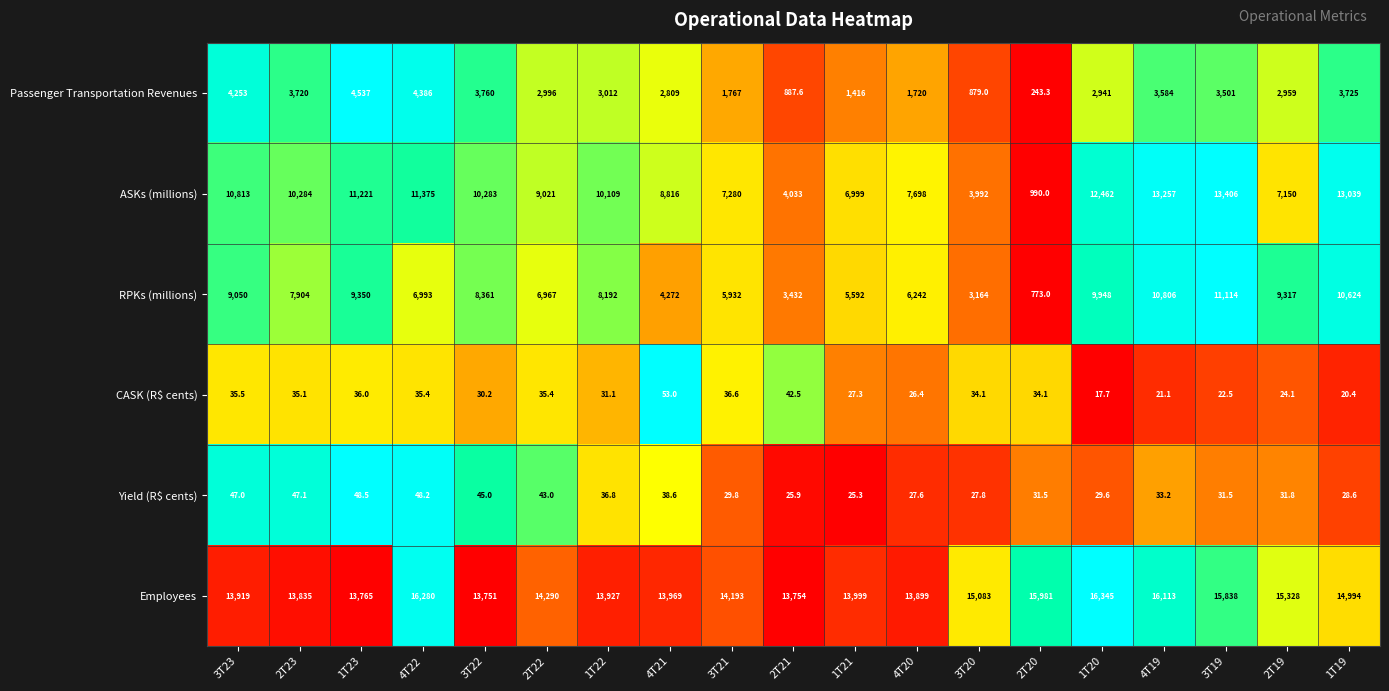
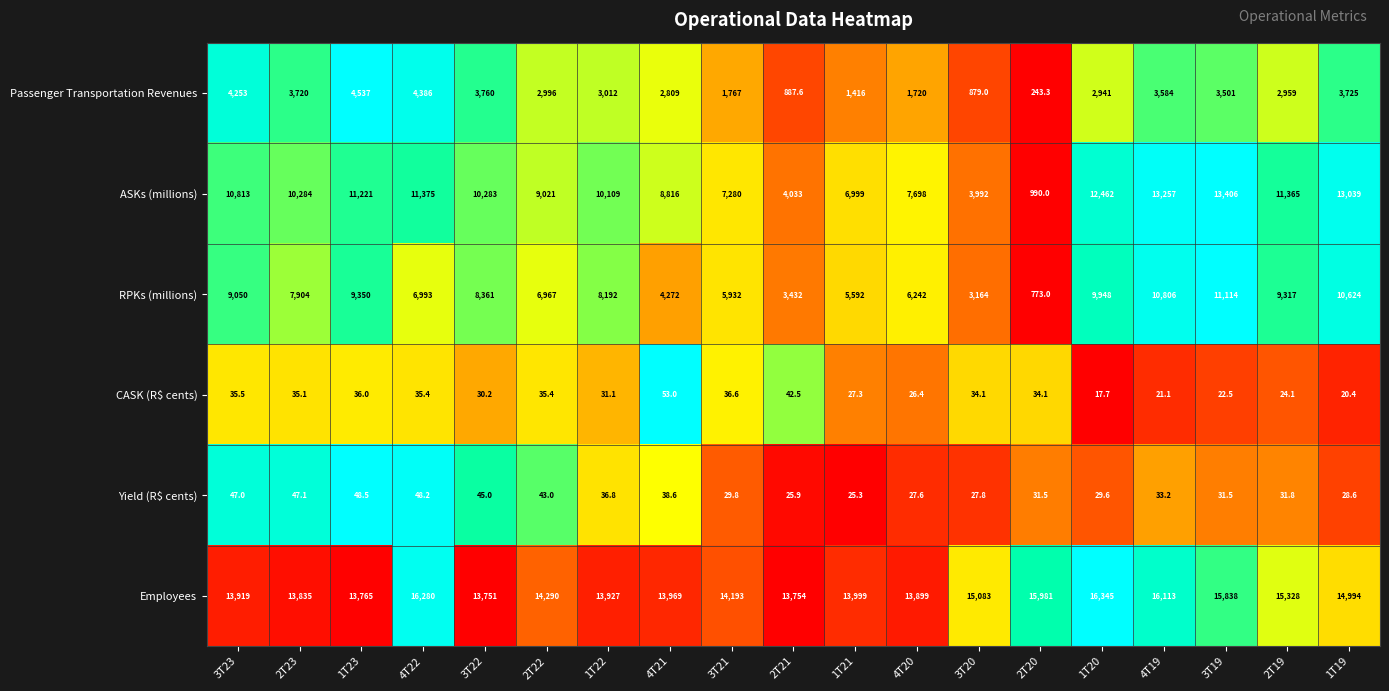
ASKs (millions), 2T19: 7,150 -> 11,365
